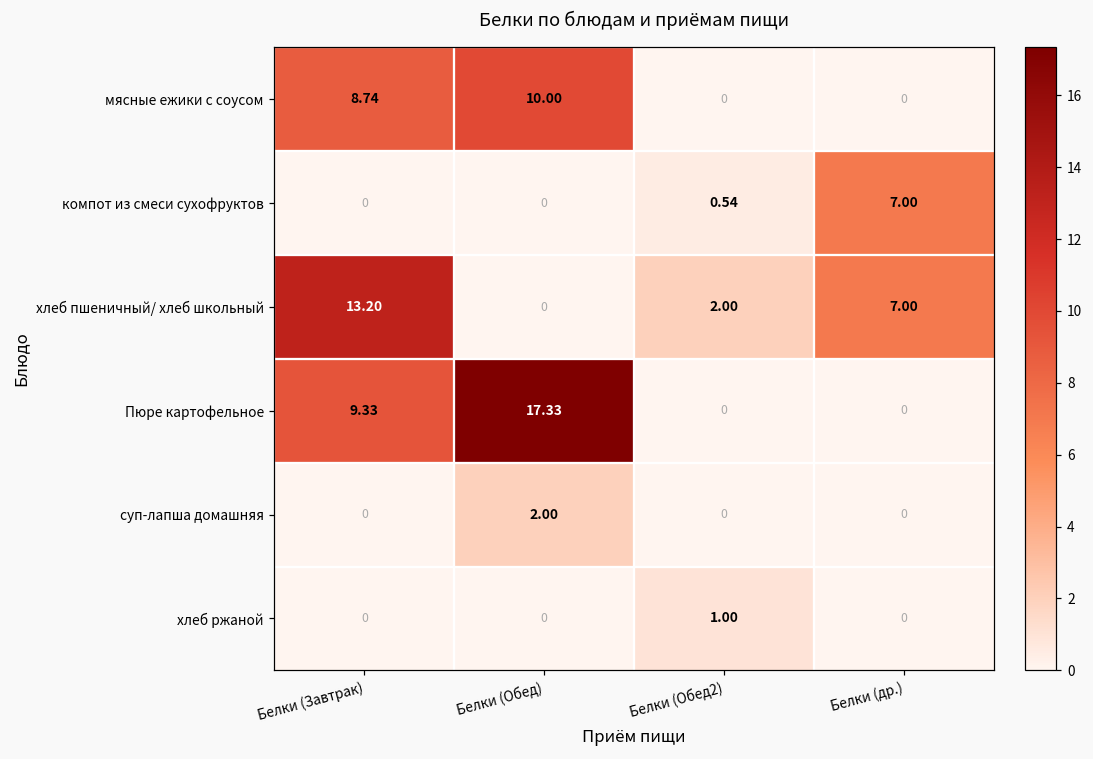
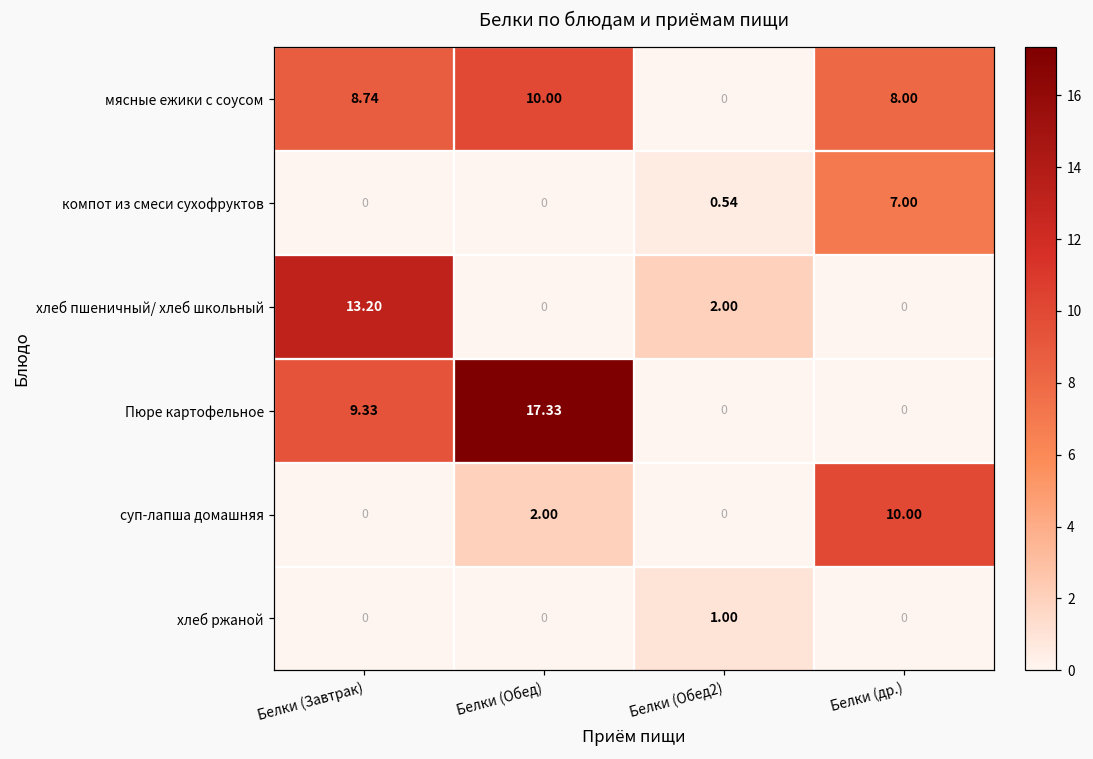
мясные ежики с соусом, Белки (др.): 0 -> 8.00
хлеб пшеничный/ хлеб школьный, Белки (др.): 7.00 -> 0
суп-лапша домашняя, Белки (др.): 0 -> 10.00
